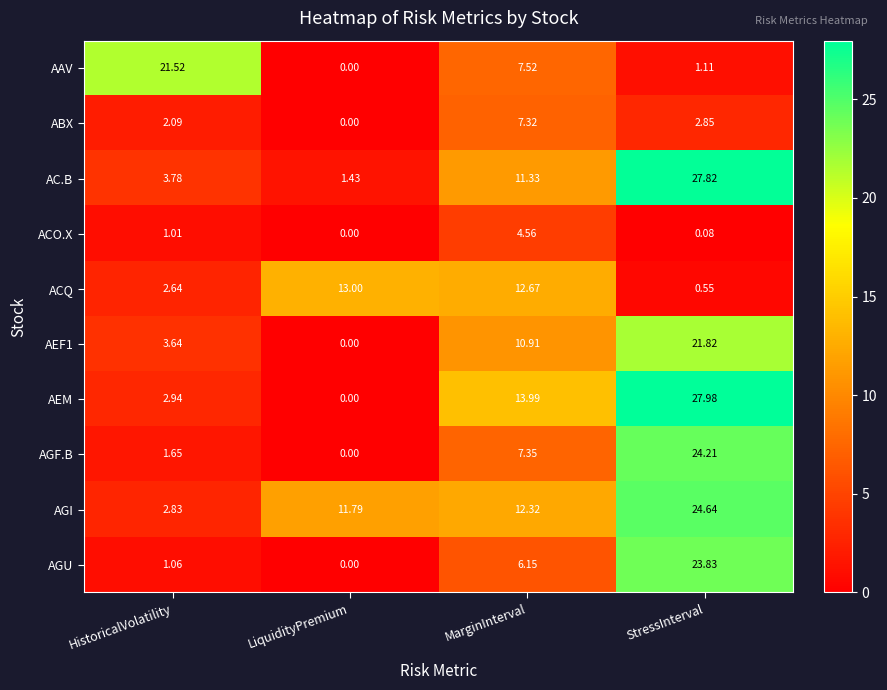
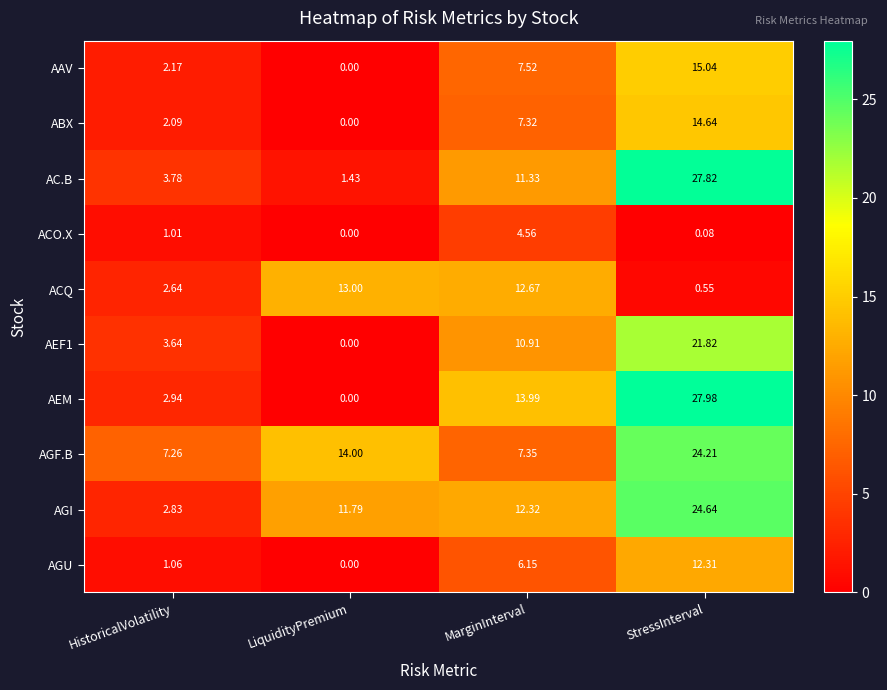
AAV, HistoricalVolatility: 21.52 -> 2.17
AAV, StressInterval: 1.11 -> 15.04
ABX, StressInterval: 2.85 -> 14.64
AGF.B, HistoricalVolatility: 1.65 -> 7.26
AGF.B, LiquidityPremium: 0.00 -> 14.00
AGU, StressInterval: 23.83 -> 12.31
